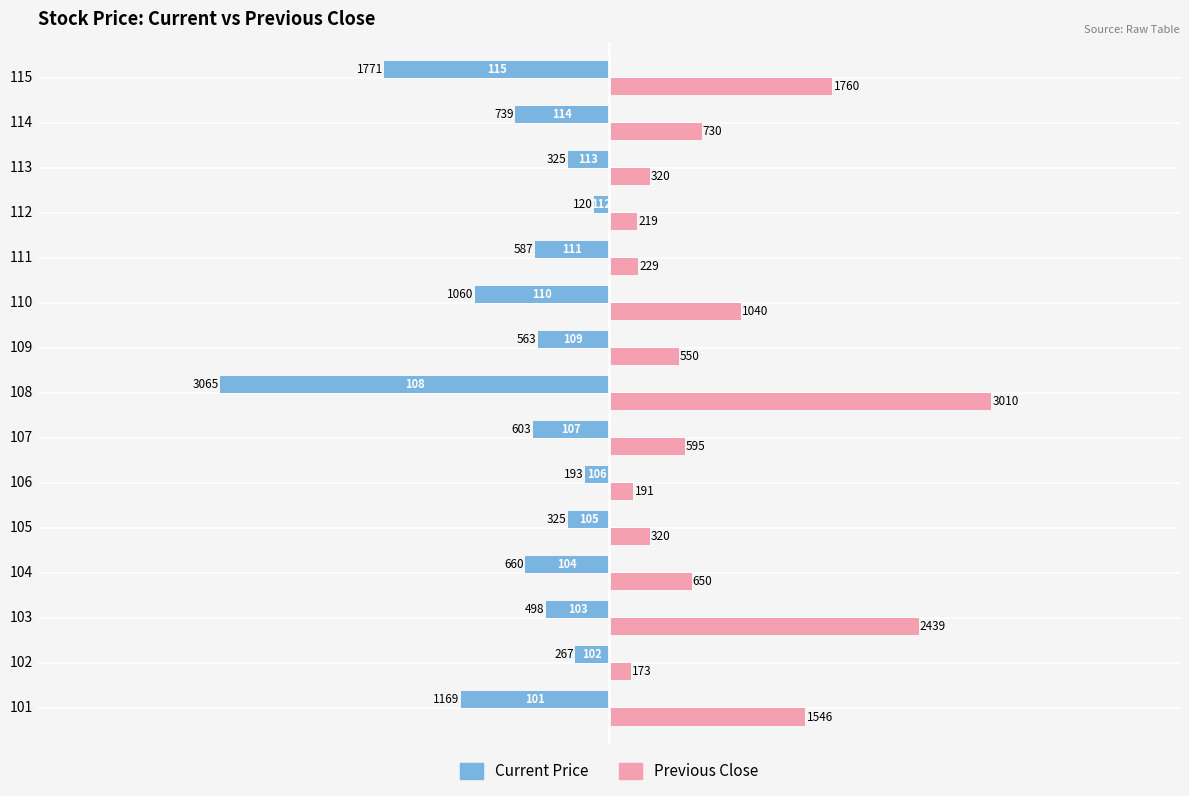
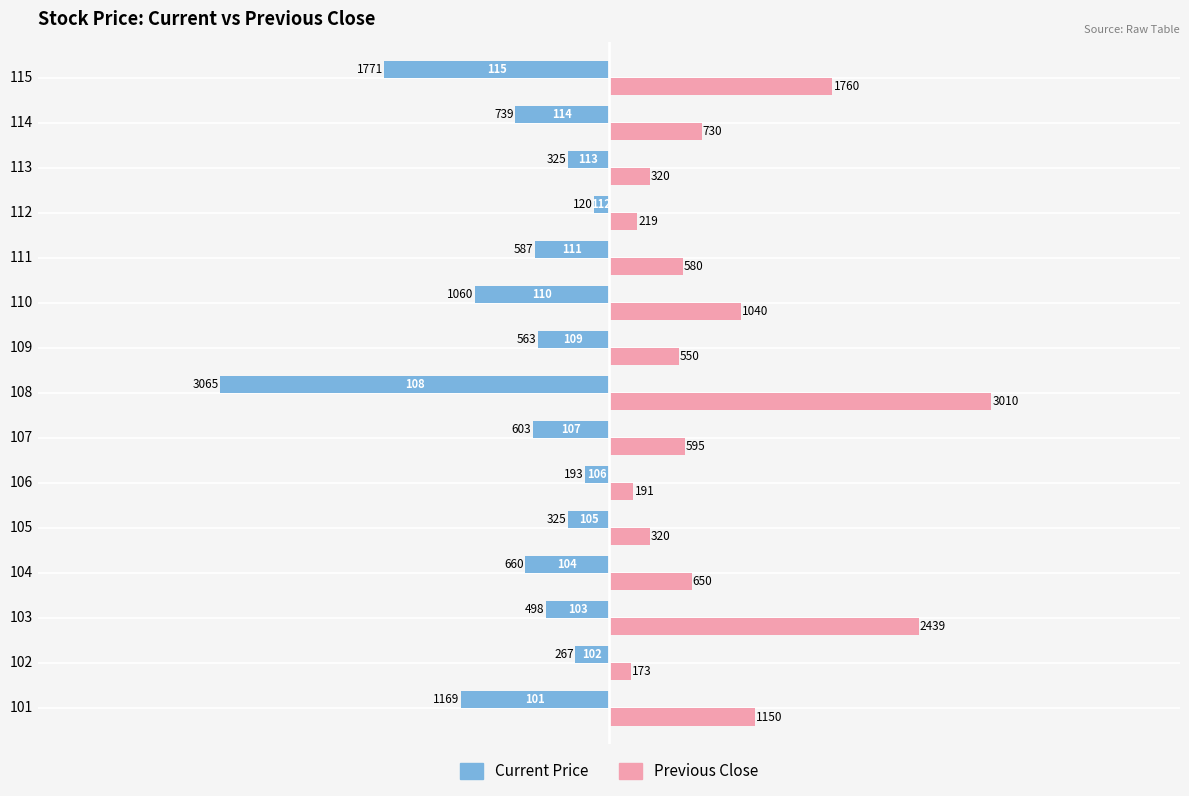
Previous Close, 111: 229 -> 580
Previous Close, 101: 1546 -> 1150
